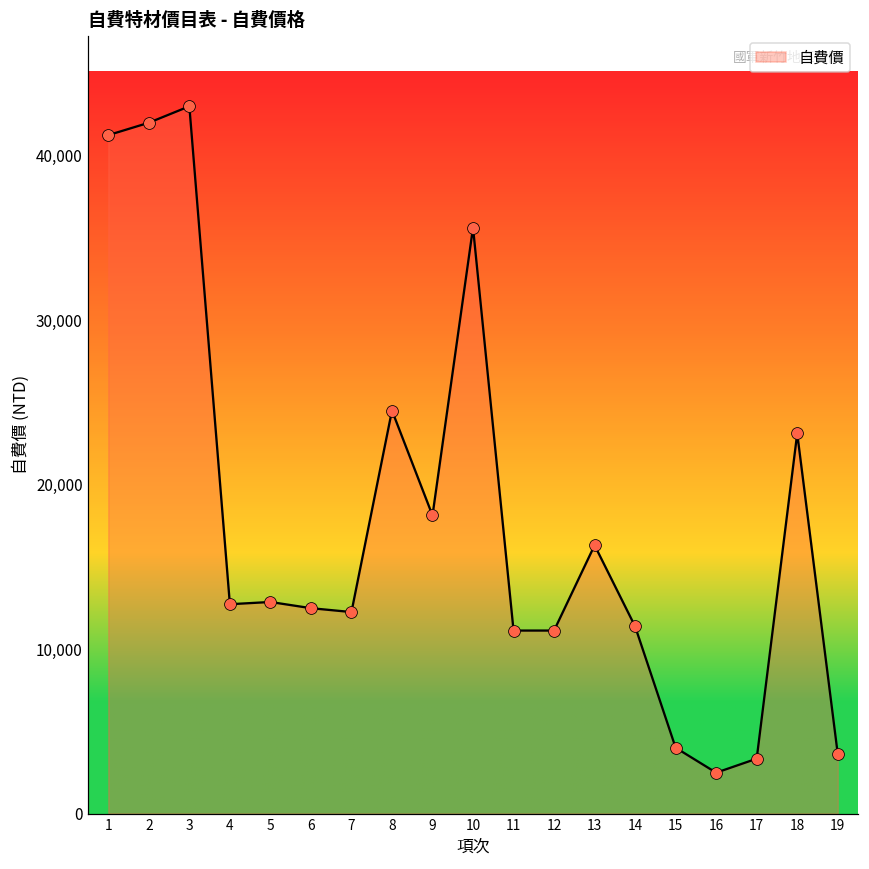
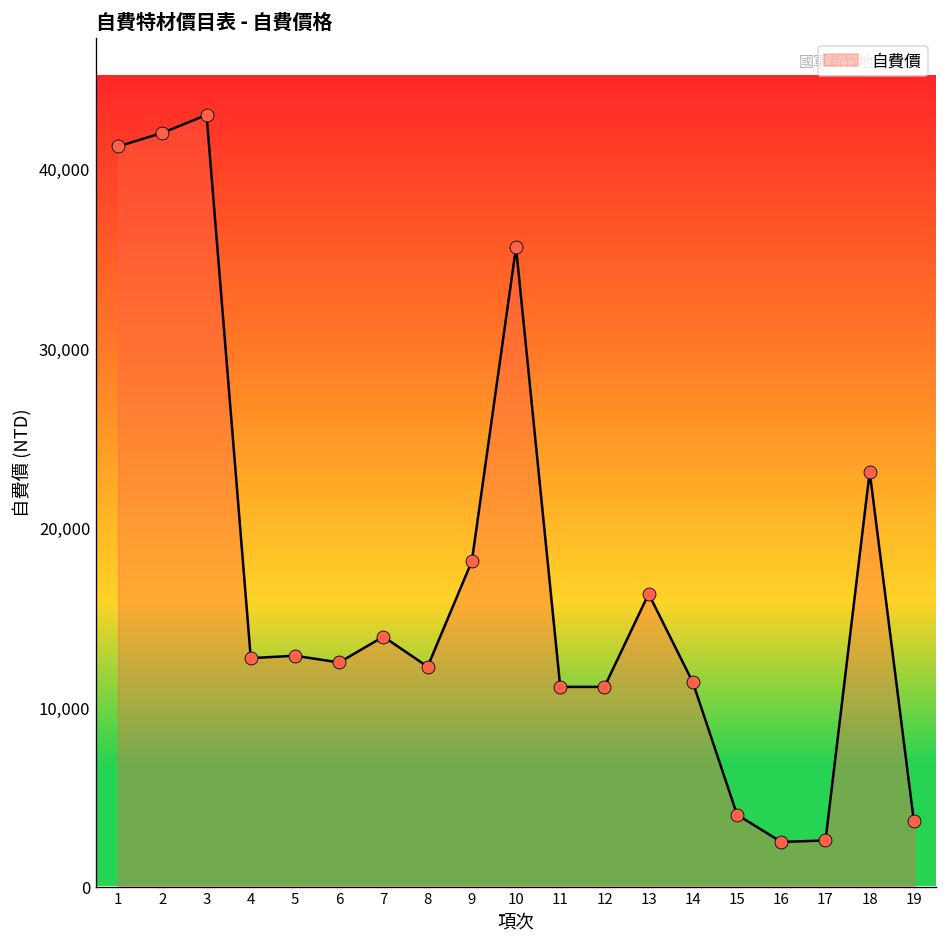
7: 12,300 -> 13,900
8: 24,500 -> 12,300
17: 3,300 -> 2,600
